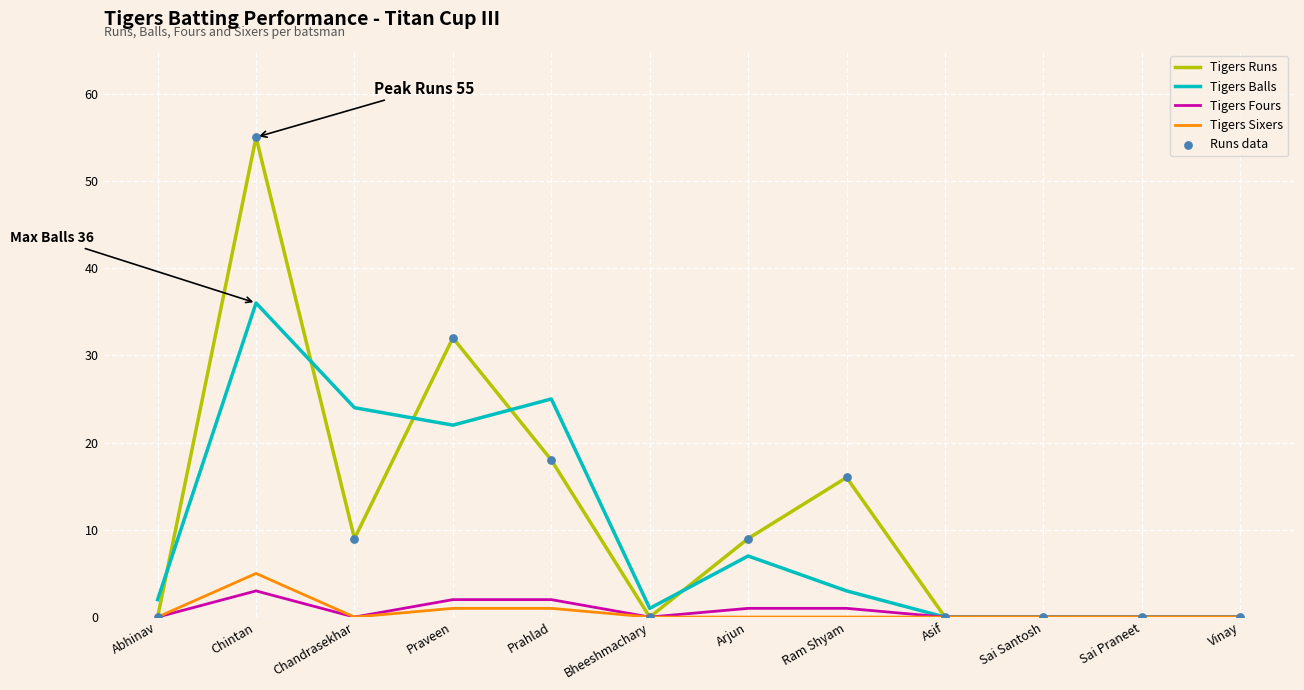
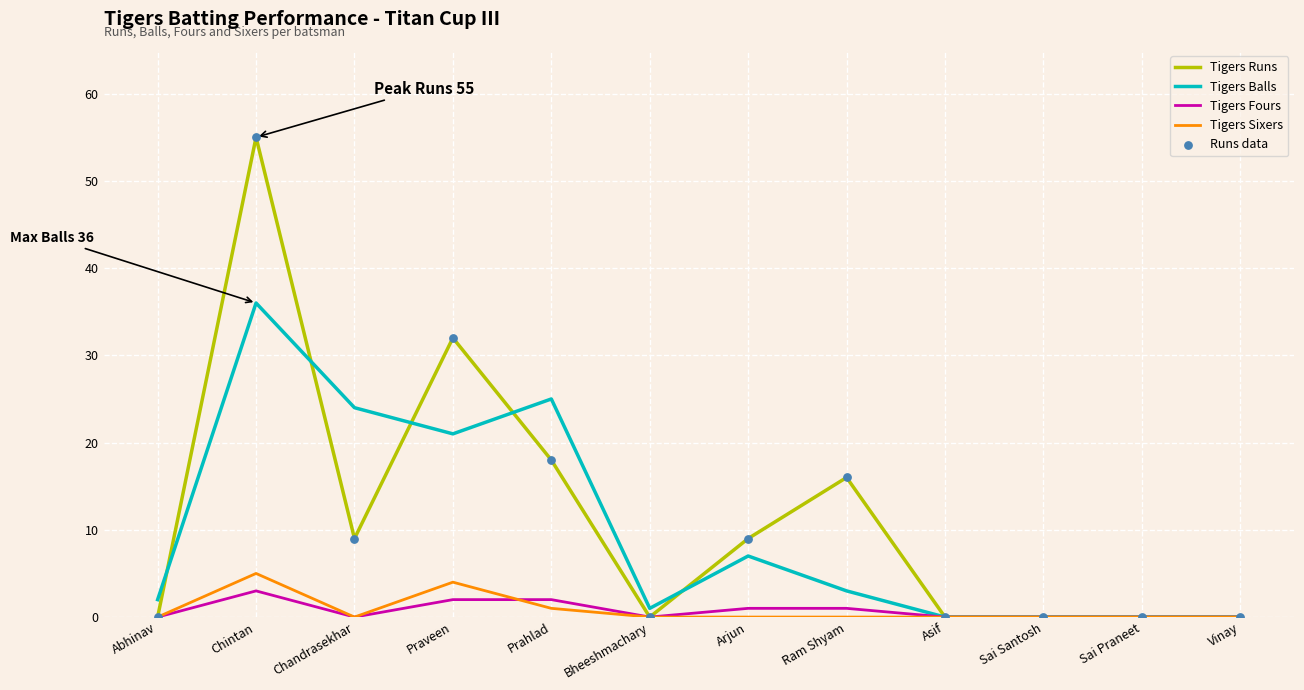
Tigers Balls, Praveen: 22 -> 21
Tigers Sixers, Praveen: 1 -> 4
